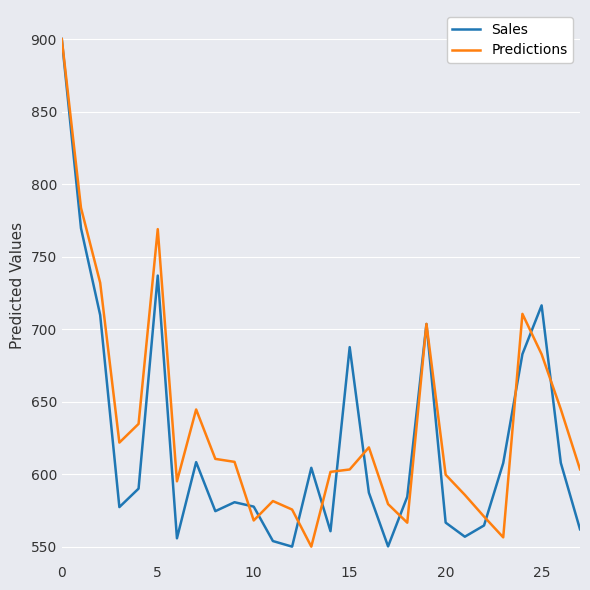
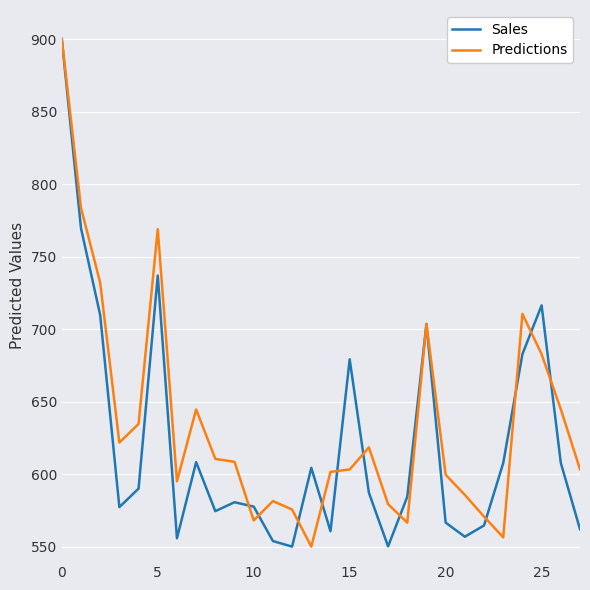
Sales, 15: 688 -> 679
